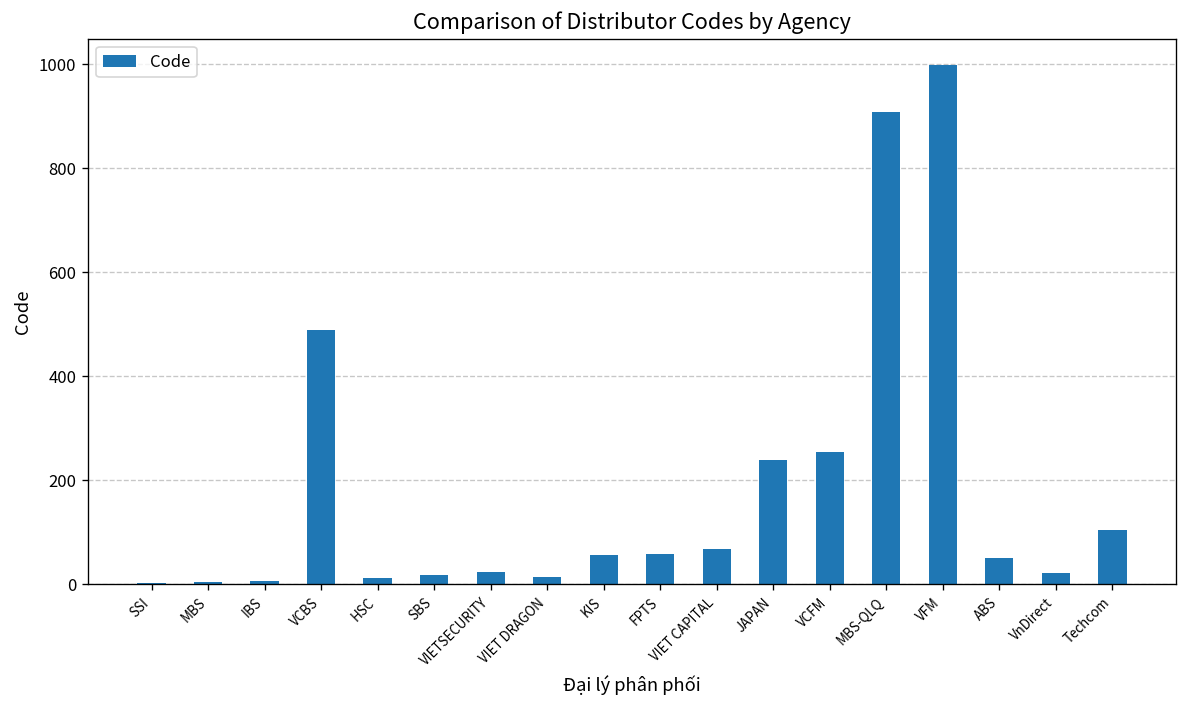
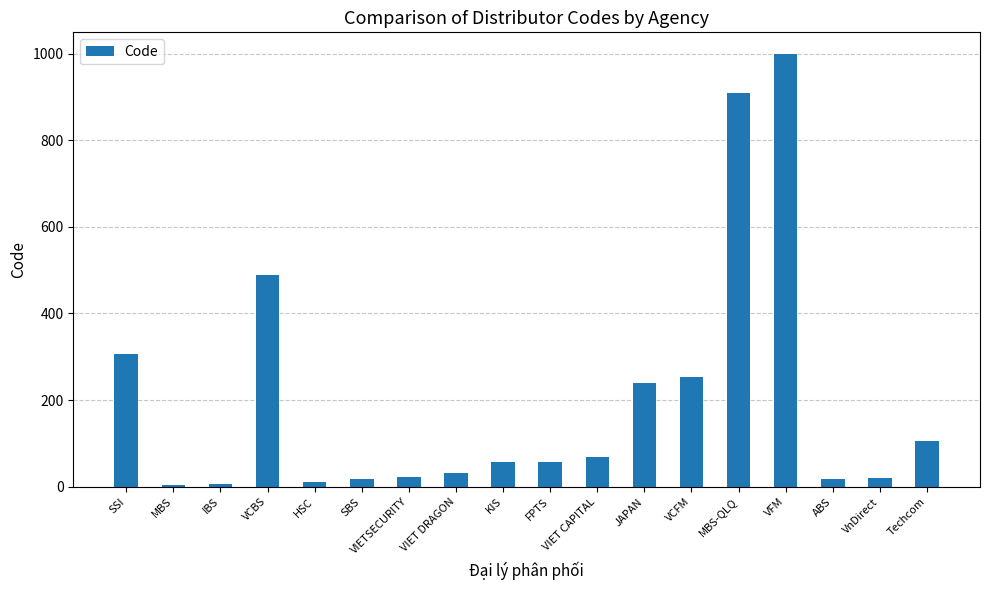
SSI: 0 -> 310
VIET DRAGON: 10 -> 30
ABS: 50 -> 20
